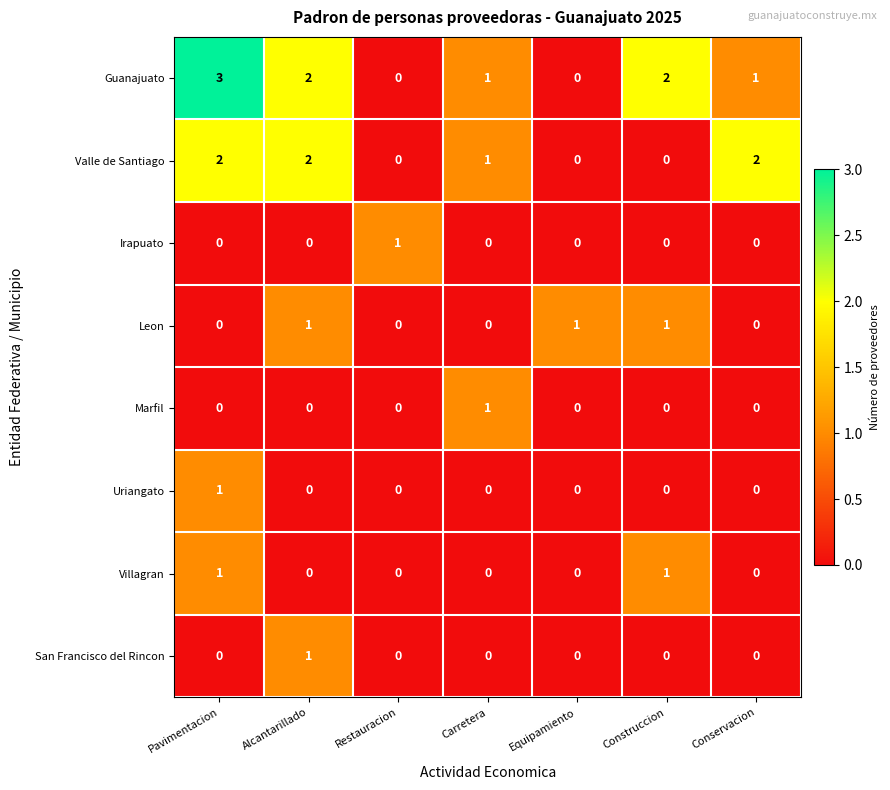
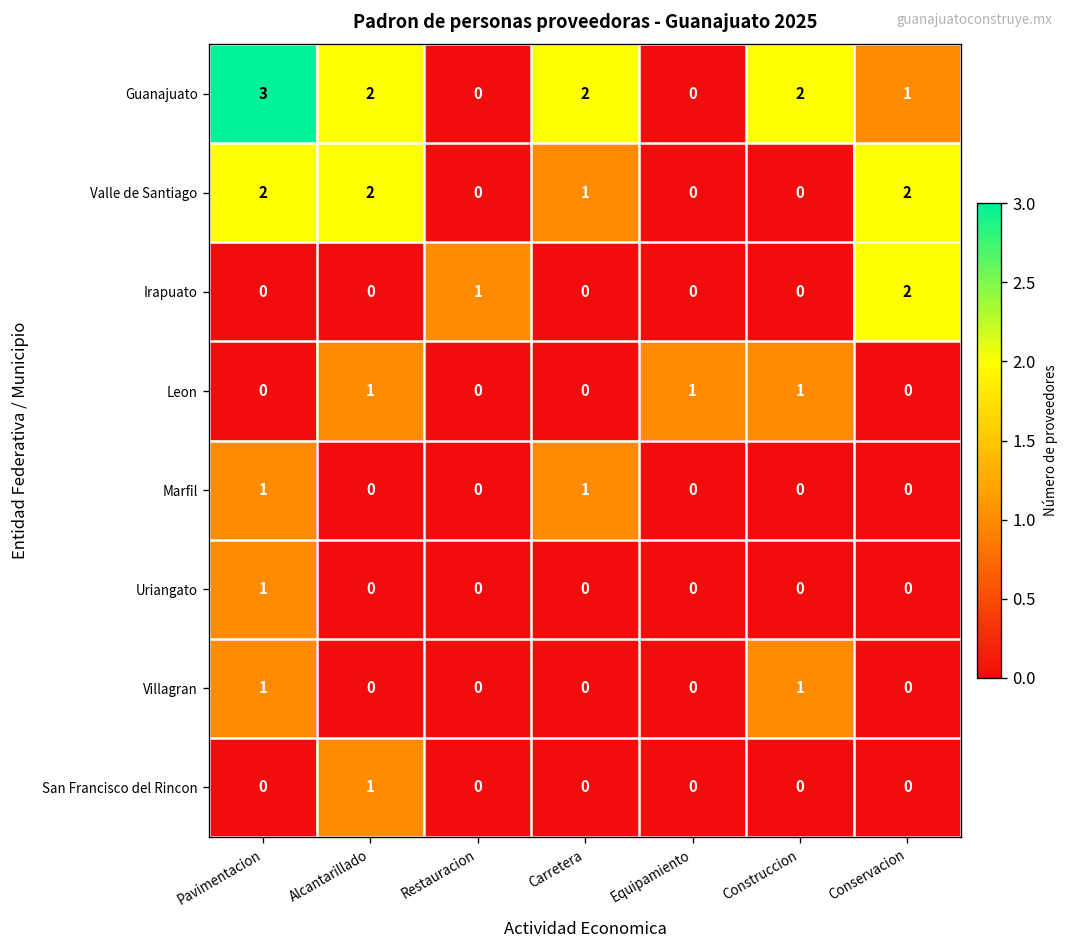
Guanajuato, Carretera: 1 -> 2
Irapuato, Conservacion: 0 -> 2
Marfil, Pavimentacion: 0 -> 1
